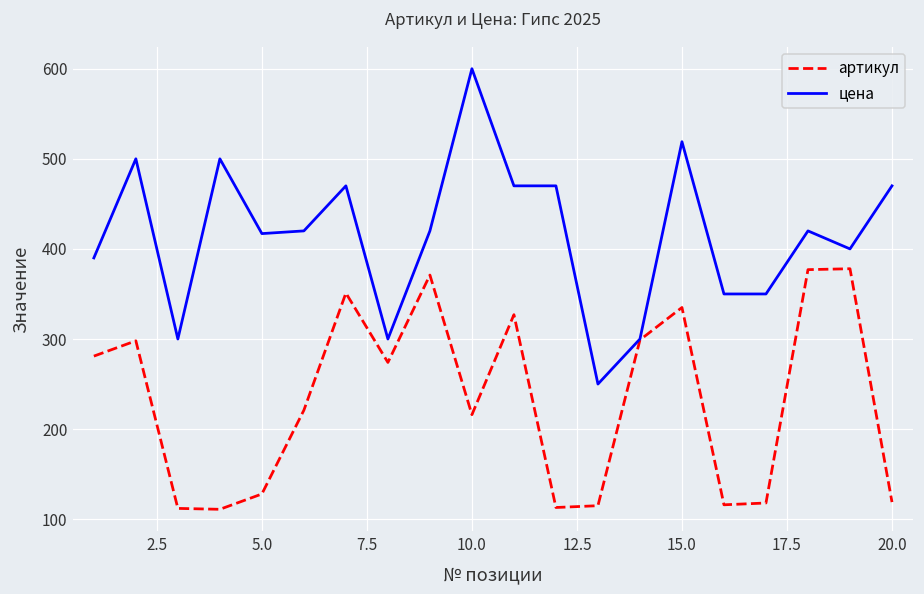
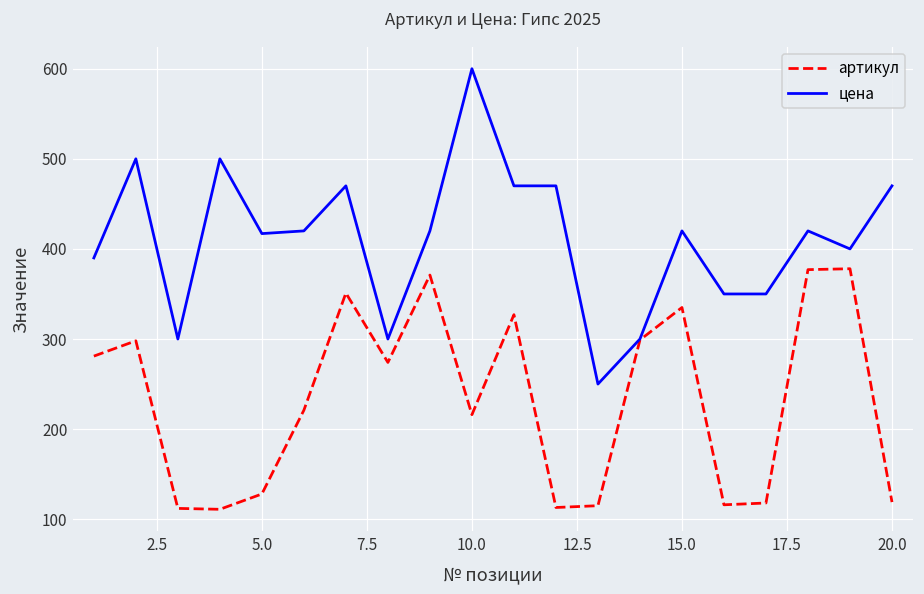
цена, 15.0: 520 -> 420
